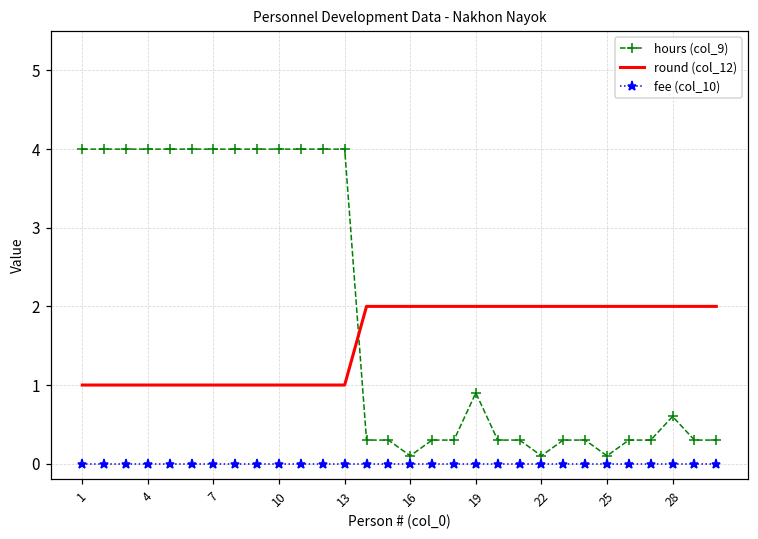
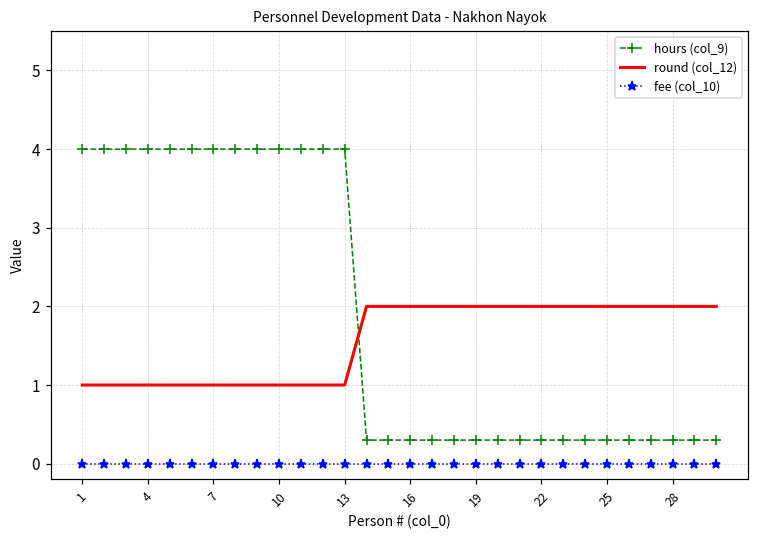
hours (col_9), 16: 0.1 -> 0.3
hours (col_9), 19: 0.9 -> 0.3
hours (col_9), 22: 0.1 -> 0.3
hours (col_9), 25: 0.1 -> 0.3
hours (col_9), 28: 0.6 -> 0.3
